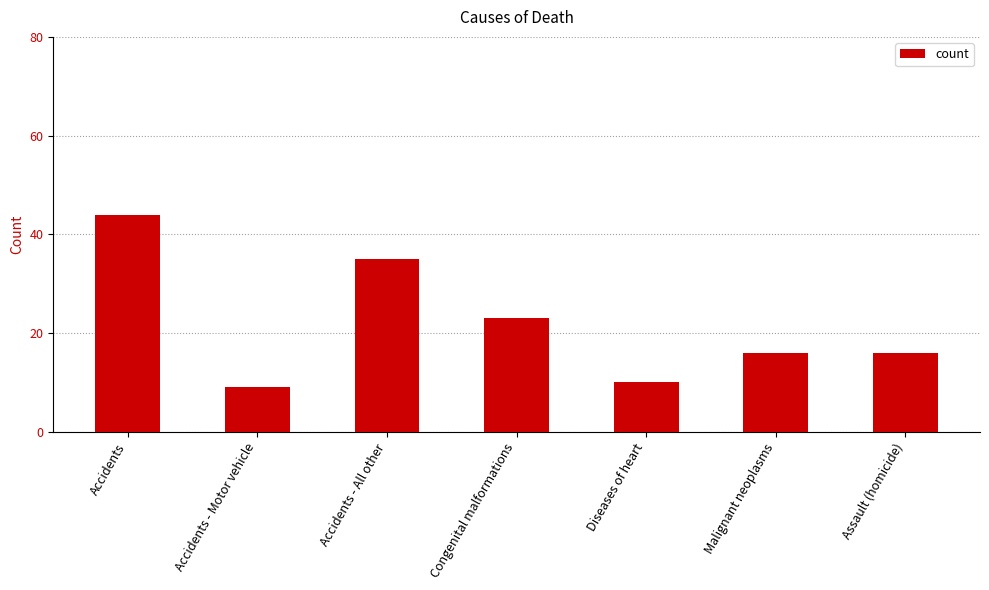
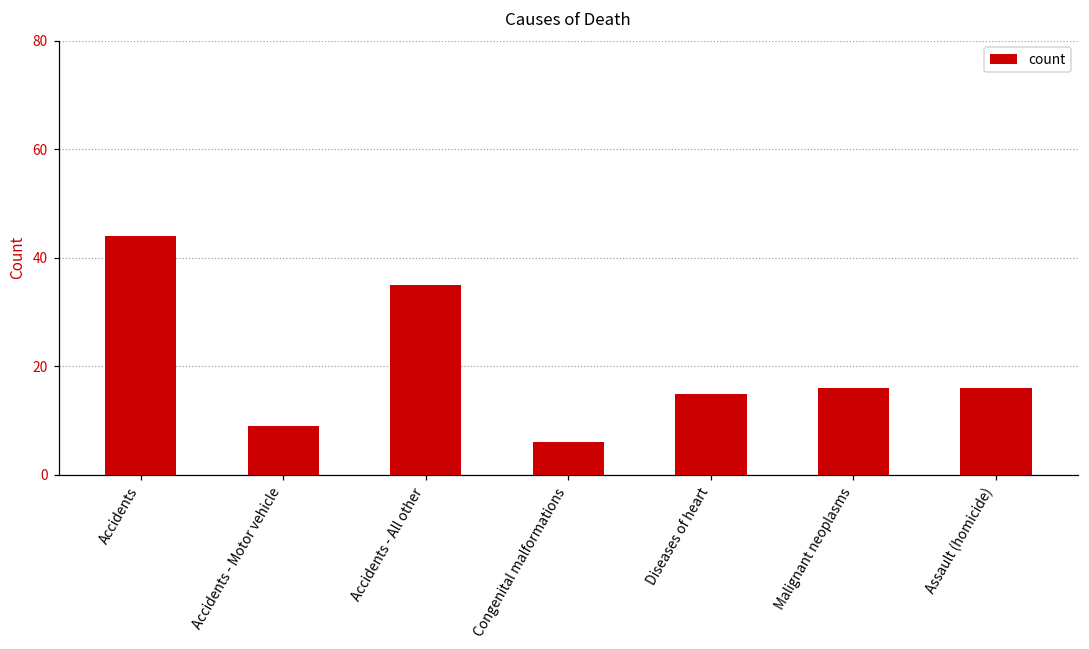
Congenital malformations: 23 -> 6
Diseases of heart: 10 -> 15
